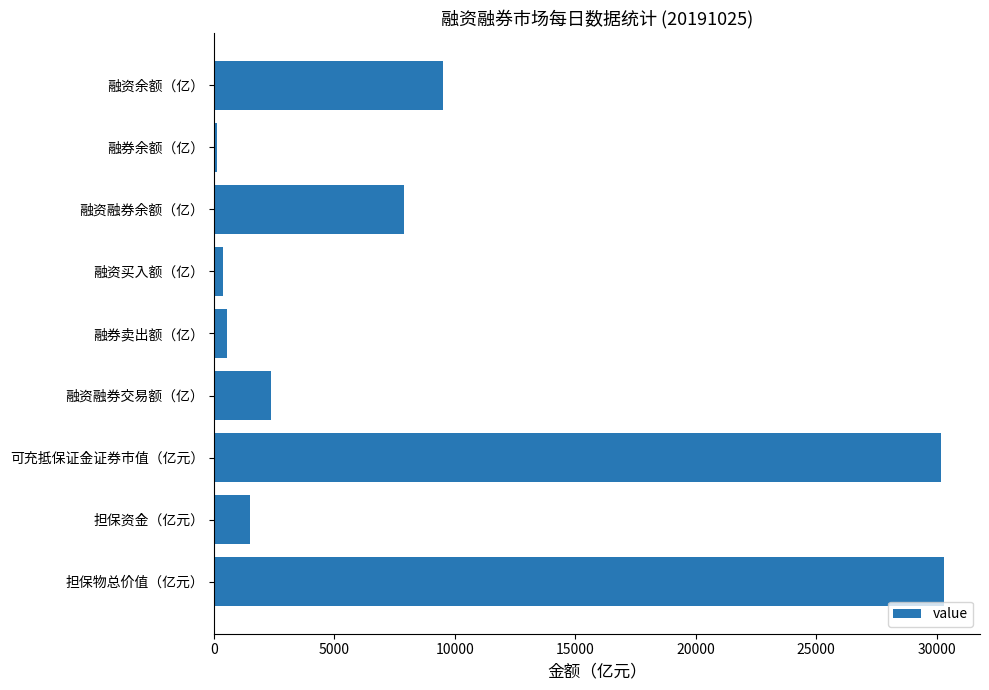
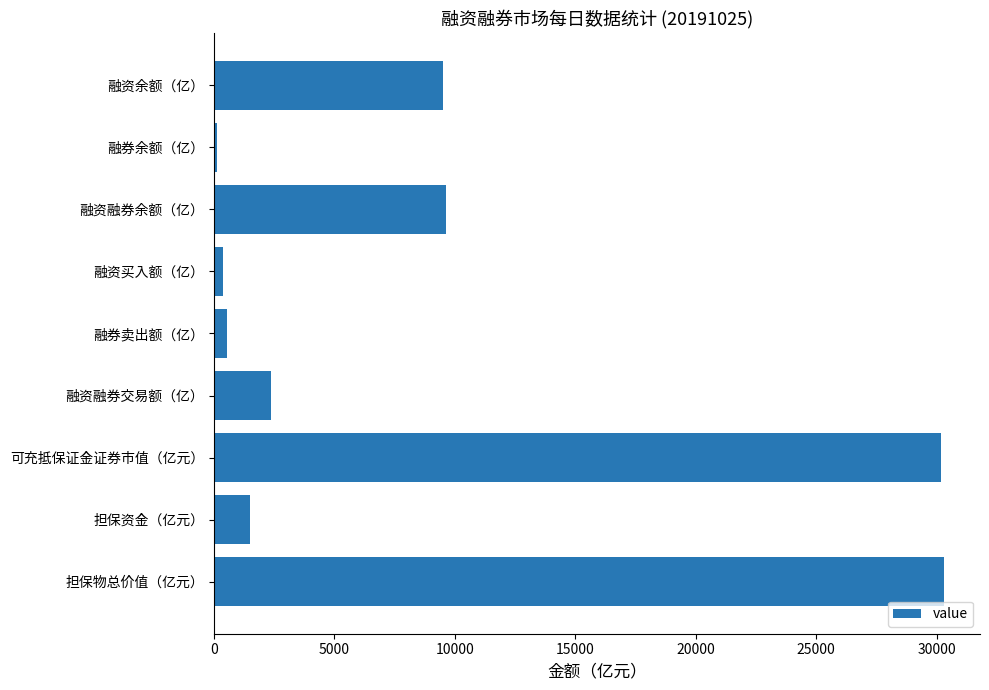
融资融券余额（亿）: 7900 -> 9600
